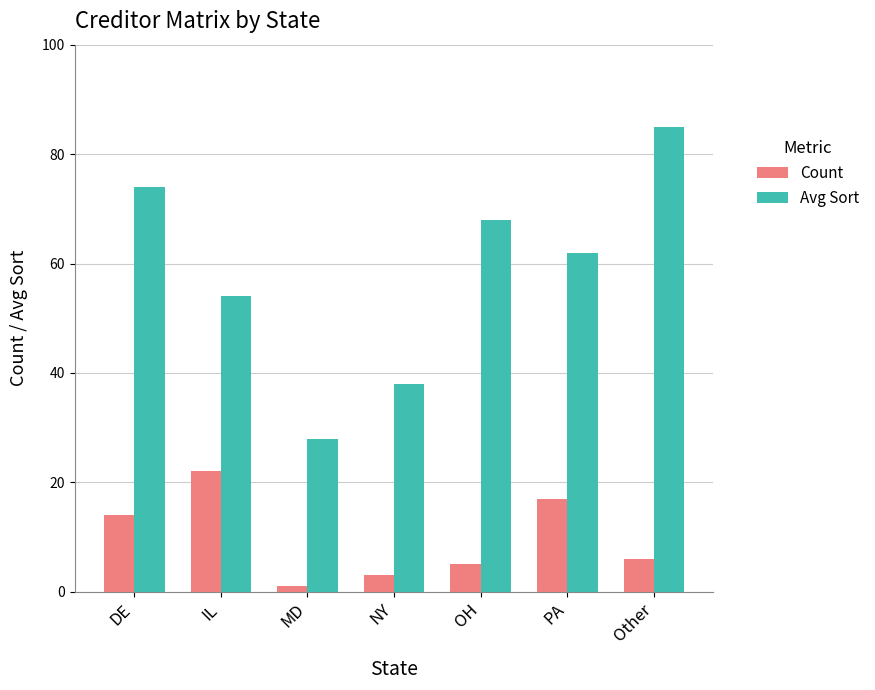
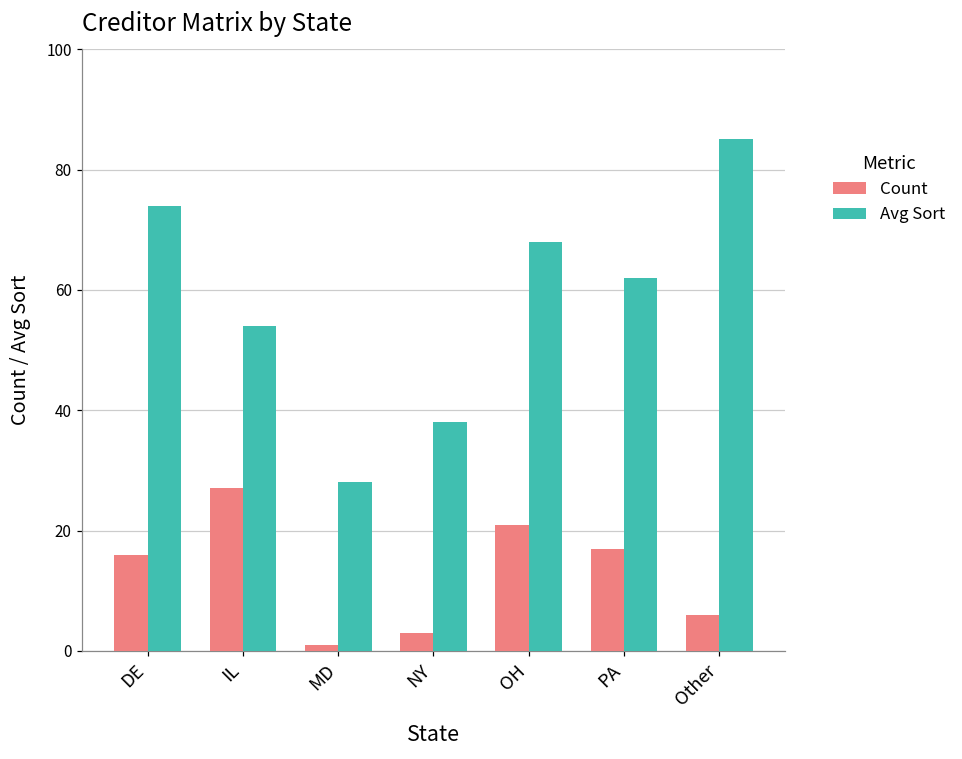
Count, DE: 14 -> 16
Count, IL: 22 -> 27
Count, OH: 5 -> 21
